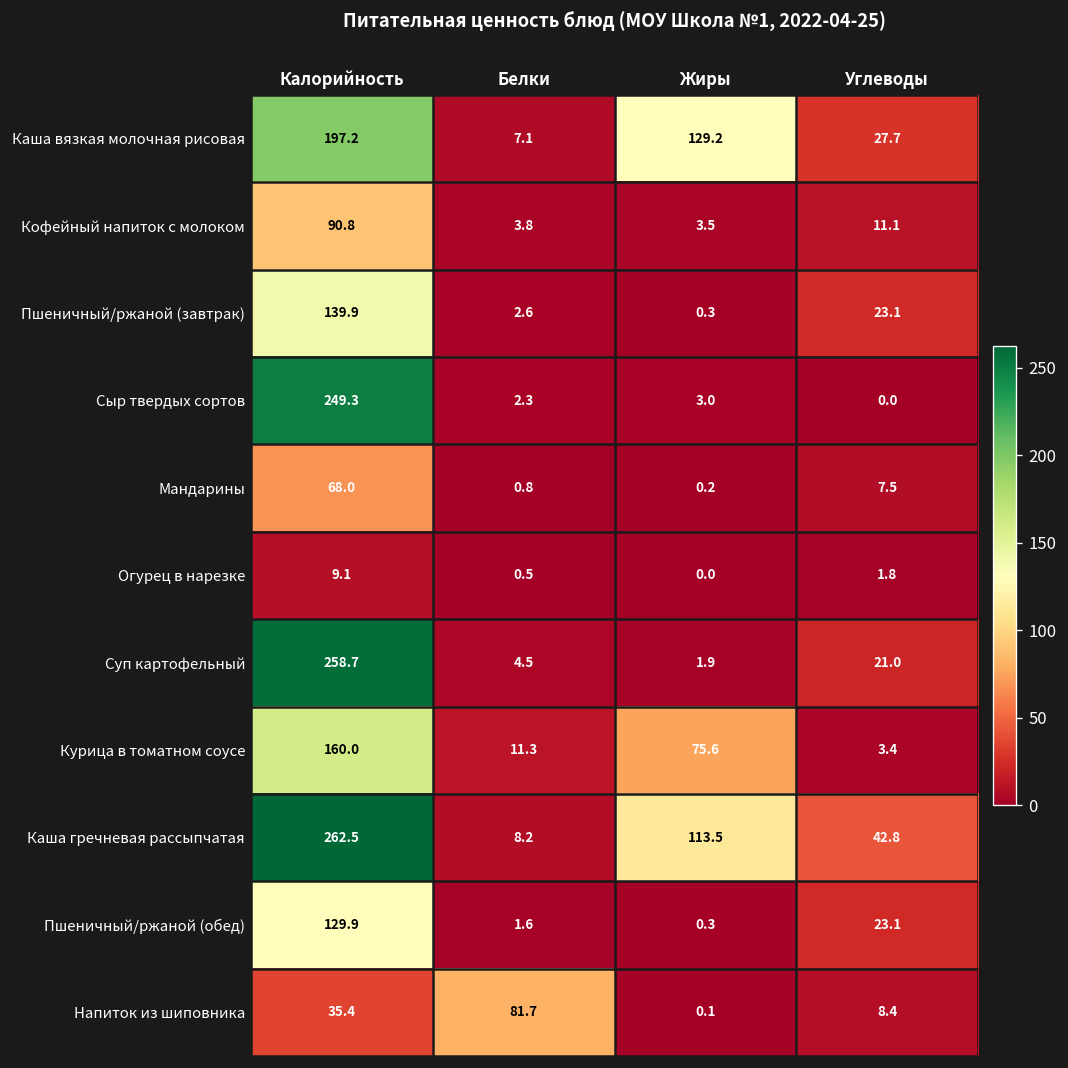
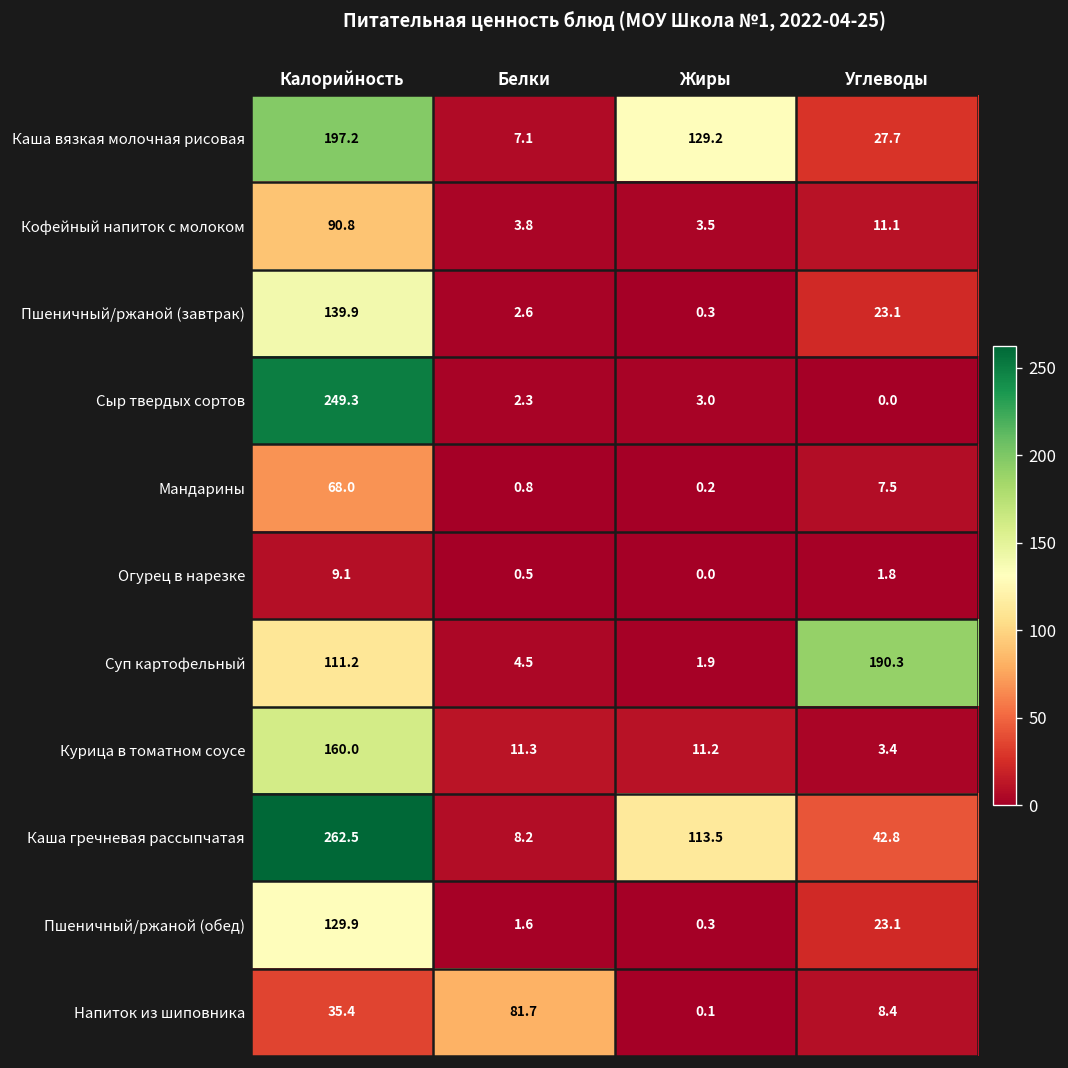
Суп картофельный, Калорийность: 258.7 -> 111.2
Суп картофельный, Углеводы: 21.0 -> 190.3
Курица в томатном соусе, Жиры: 75.6 -> 11.2
